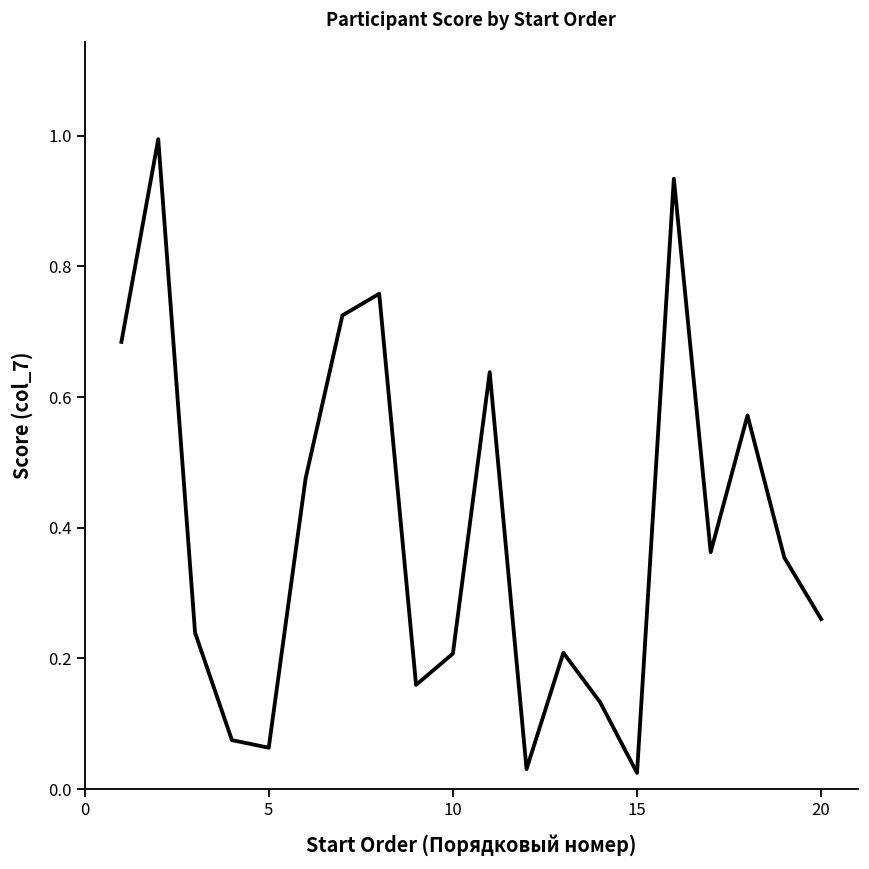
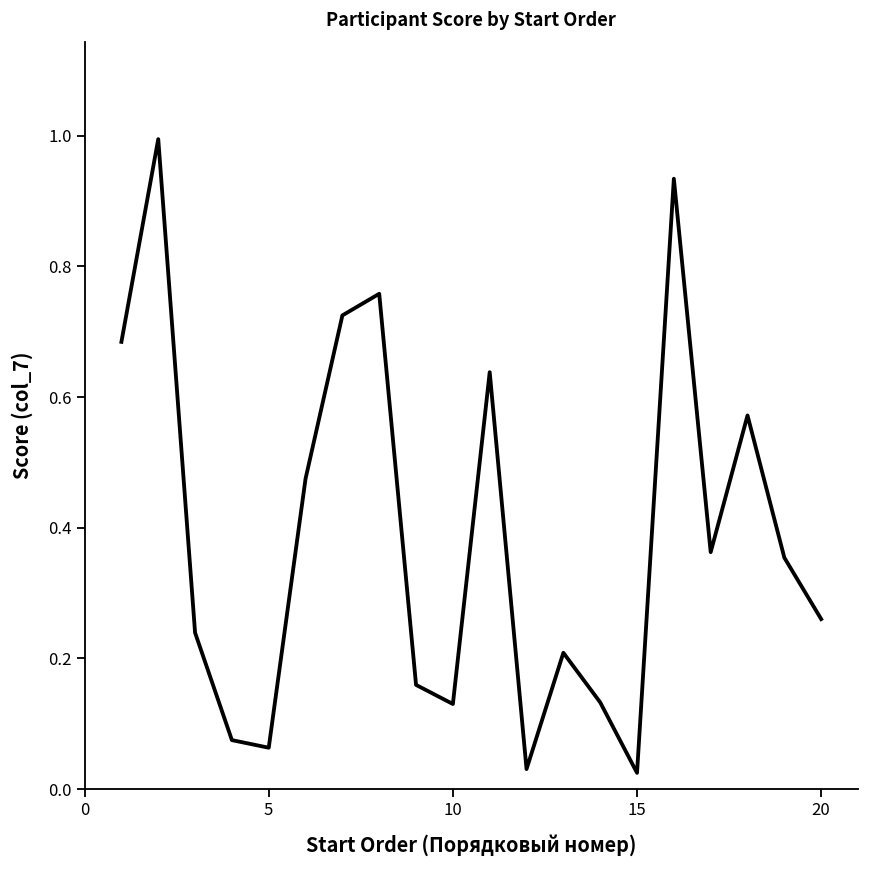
10: 0.21 -> 0.13
